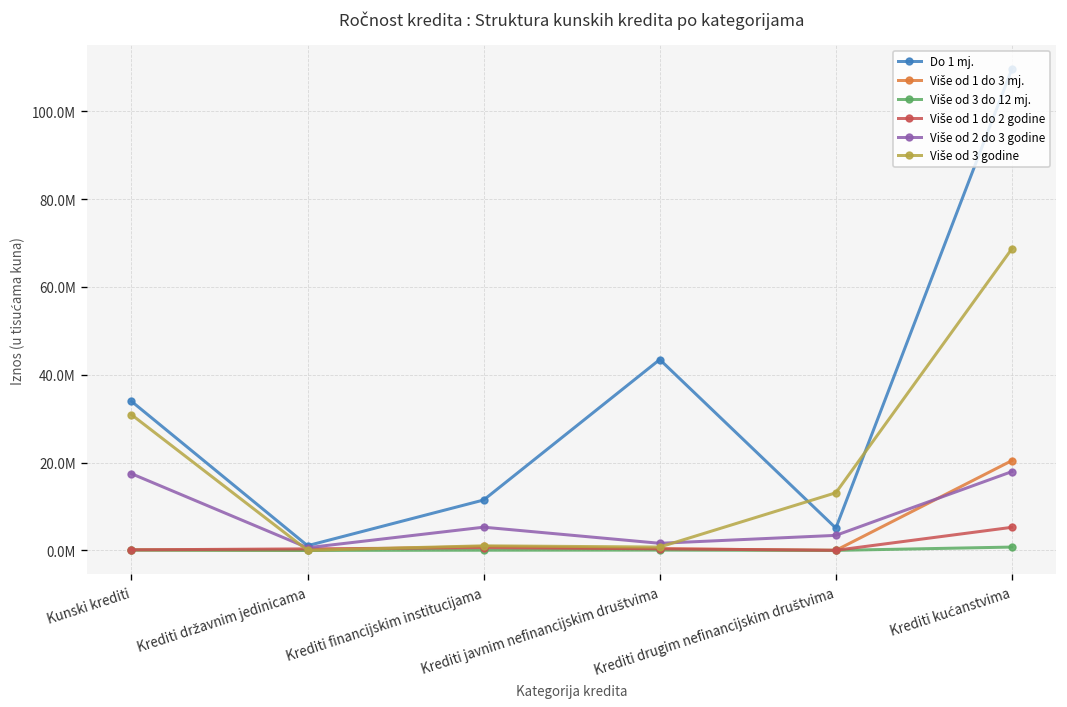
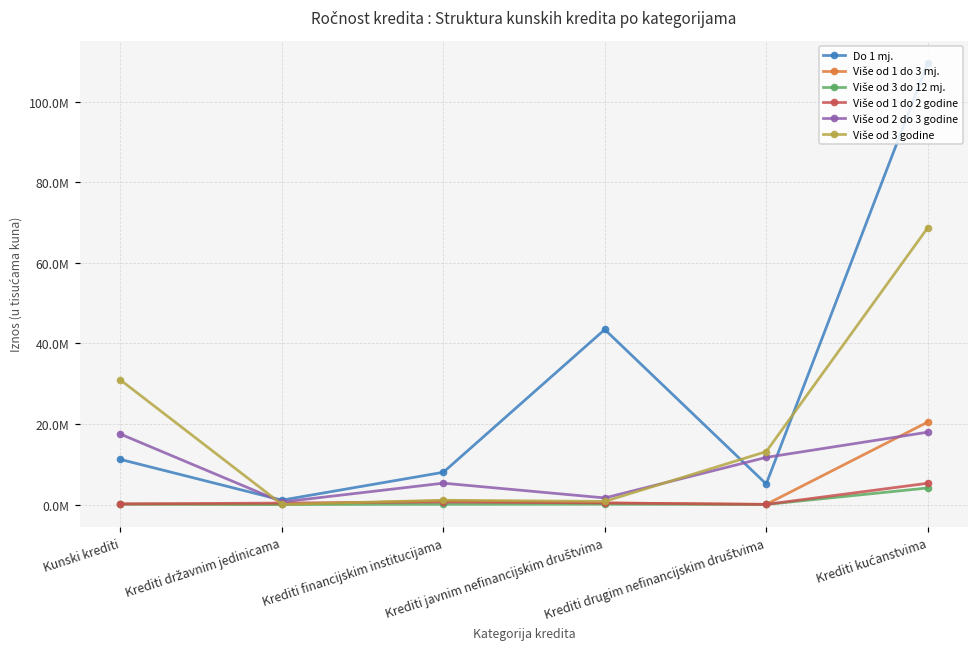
Do 1 mj., Kunski krediti: 34000000 -> 11000000
Do 1 mj., Krediti financijskim institucijama: 11000000 -> 8000000
Više od 2 do 3 godine, Krediti drugim nefinancijskim društvima: 3000000 -> 12000000
Više od 3 do 12 mj., Krediti kućanstvima: 1000000 -> 4000000
